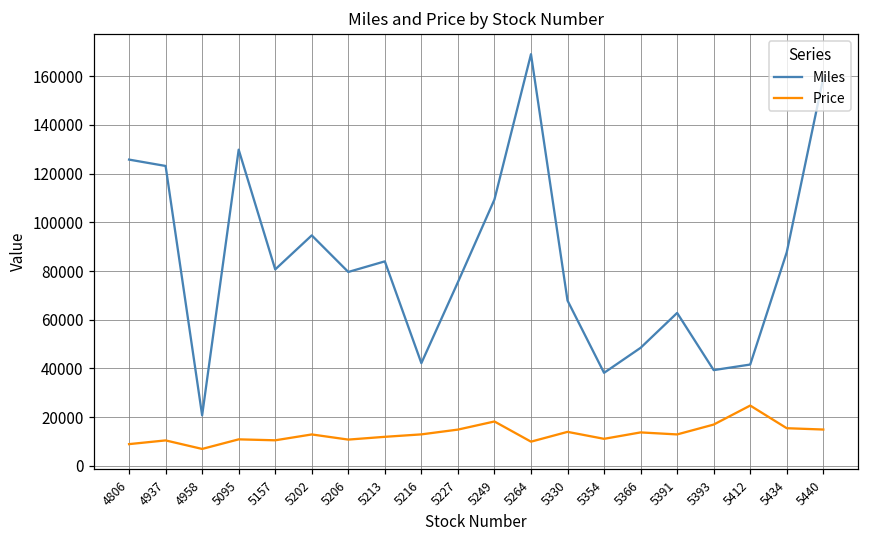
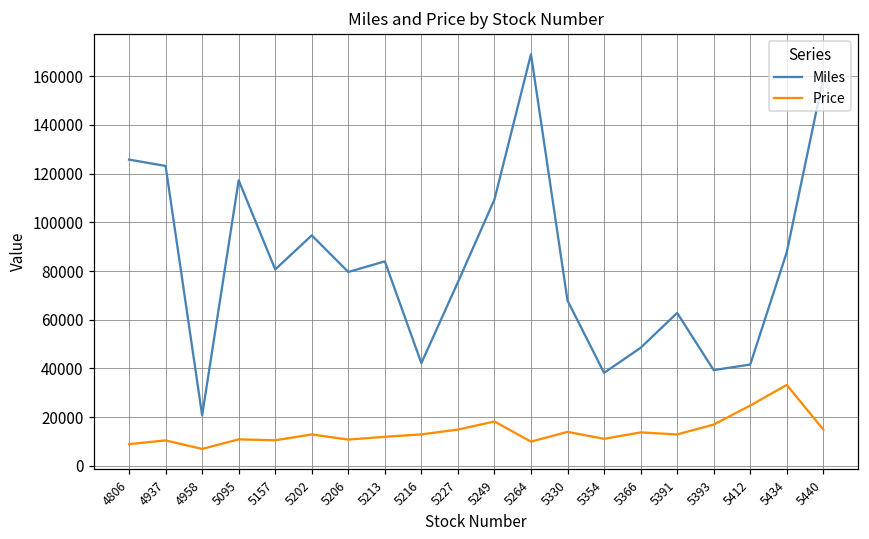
Miles, 5095: 130000 -> 117000
Price, 5434: 15000 -> 33000
